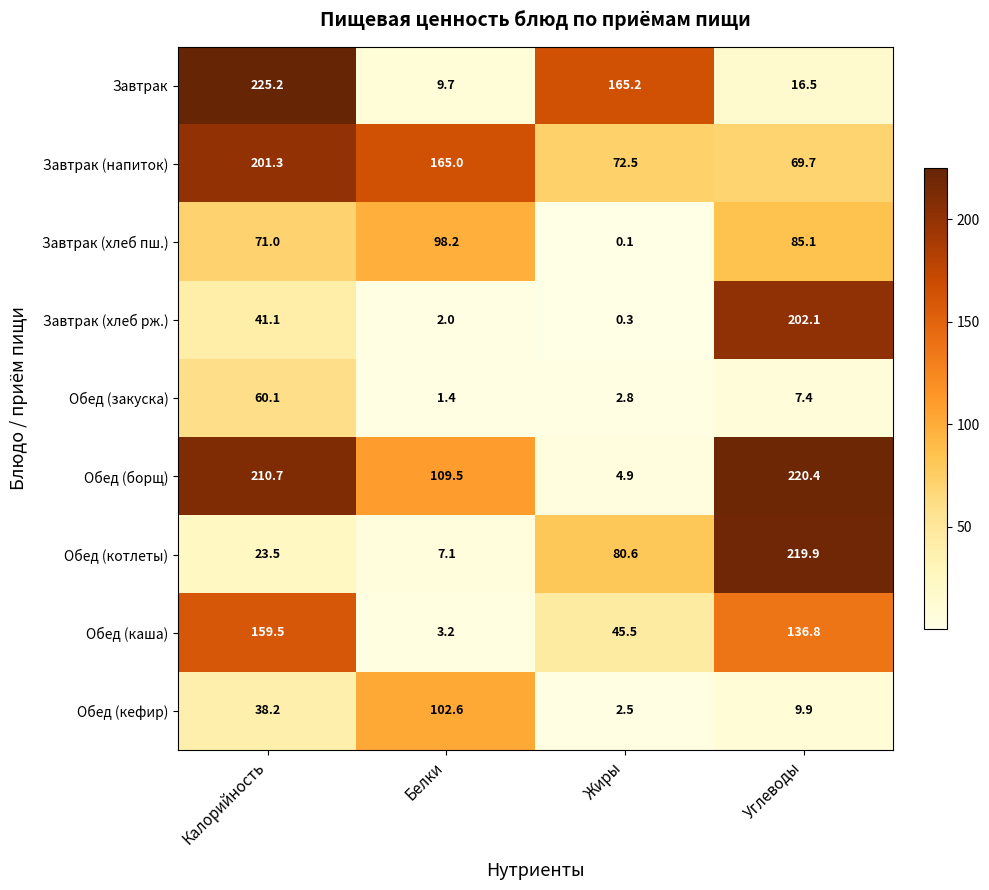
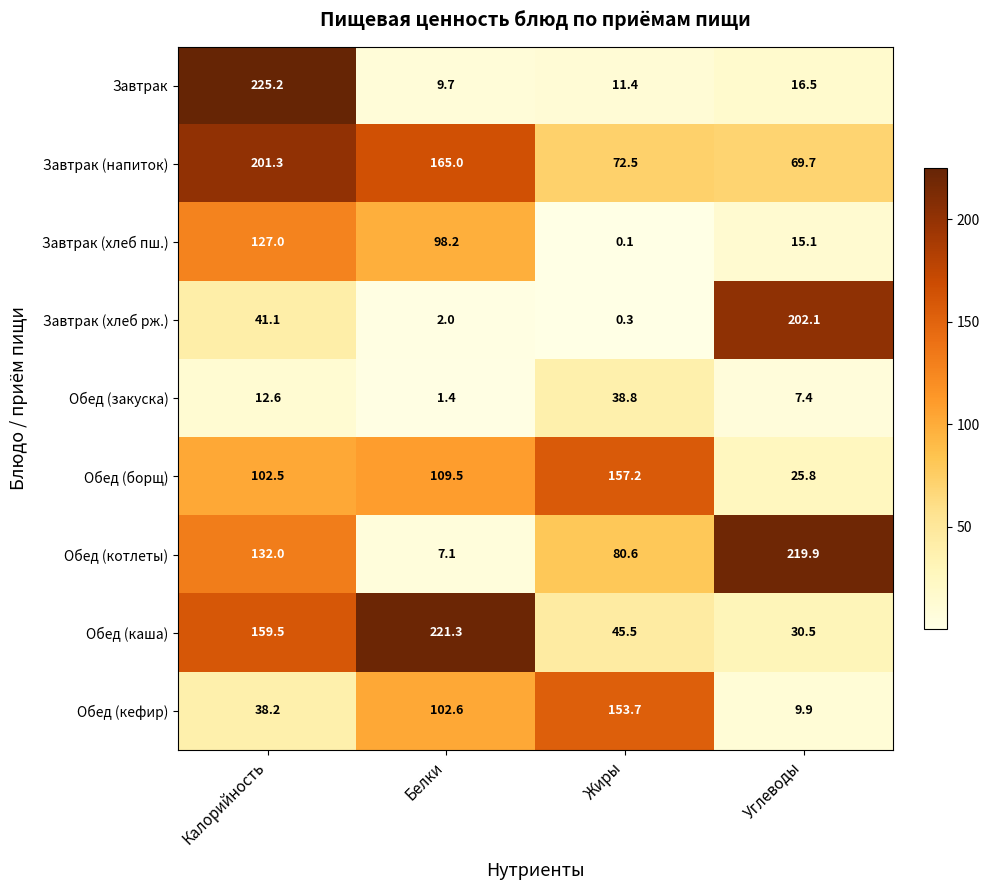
Завтрак, Жиры: 165.2 -> 11.4
Завтрак (хлеб пш.), Калорийность: 71.0 -> 127.0
Завтрак (хлеб пш.), Углеводы: 85.1 -> 15.1
Обед (закуска), Калорийность: 60.1 -> 12.6
Обед (закуска), Жиры: 2.8 -> 38.8
Обед (борщ), Калорийность: 210.7 -> 102.5
Обед (борщ), Жиры: 4.9 -> 157.2
Обед (борщ), Углеводы: 220.4 -> 25.8
Обед (котлеты), Калорийность: 23.5 -> 132.0
Обед (каша), Белки: 3.2 -> 221.3
Обед (каша), Углеводы: 136.8 -> 30.5
Обед (кефир), Жиры: 2.5 -> 153.7
